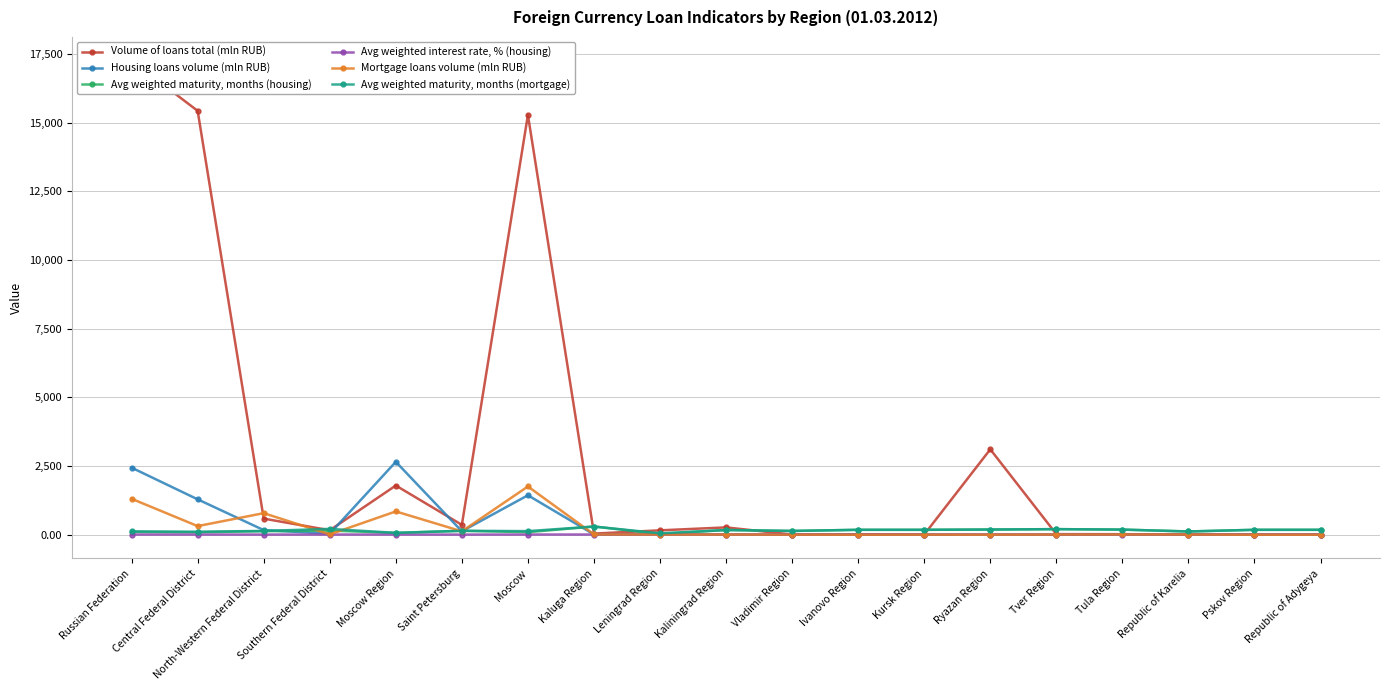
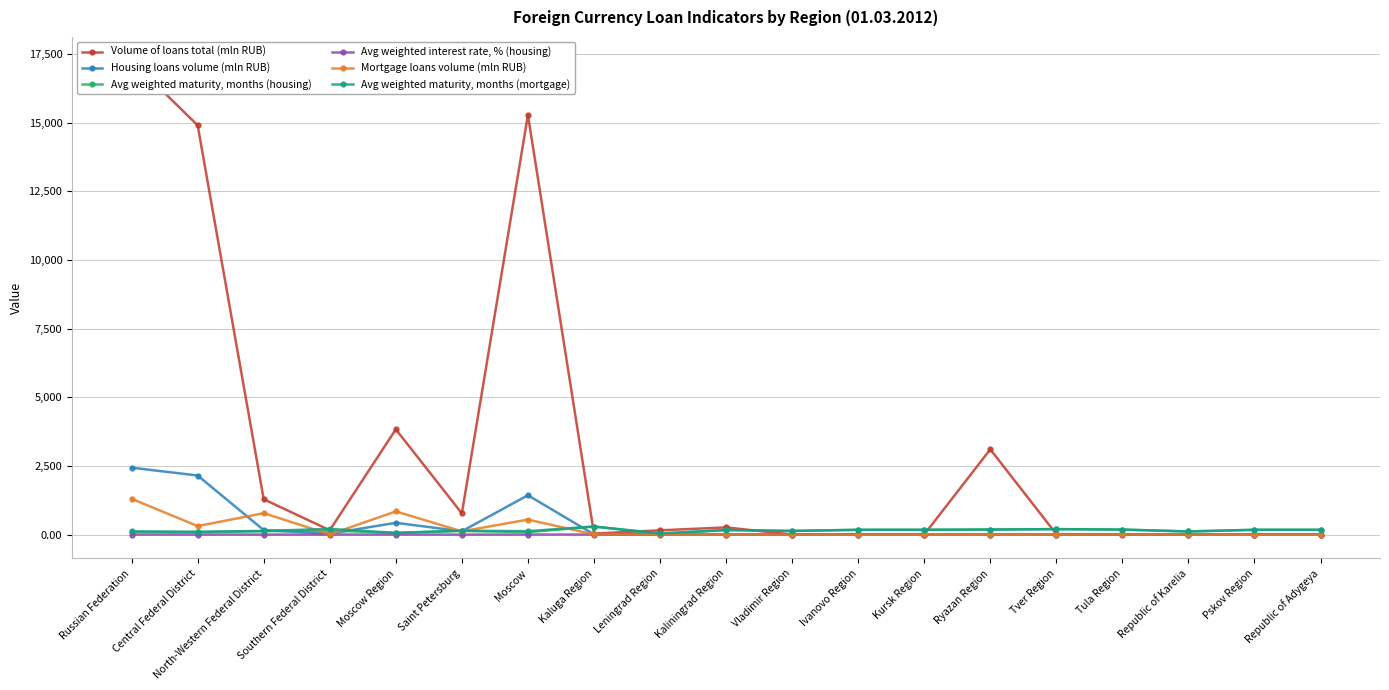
Volume of loans total (mln RUB), Central Federal District: 15,400 -> 14,900
Housing loans volume (mln RUB), Central Federal District: 1,300 -> 2,200
Volume of loans total (mln RUB), North-Western Federal District: 600 -> 1,300
Volume of loans total (mln RUB), Moscow Region: 1,800 -> 3,800
Housing loans volume (mln RUB), Moscow Region: 2,700 -> 400
Volume of loans total (mln RUB), Saint Petersburg: 400 -> 800
Mortgage loans volume (mln RUB), Moscow: 1,800 -> 600
